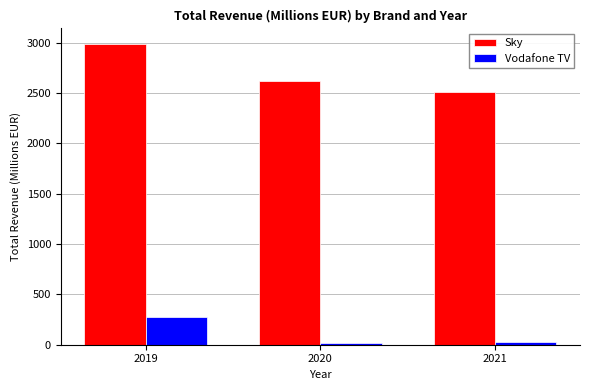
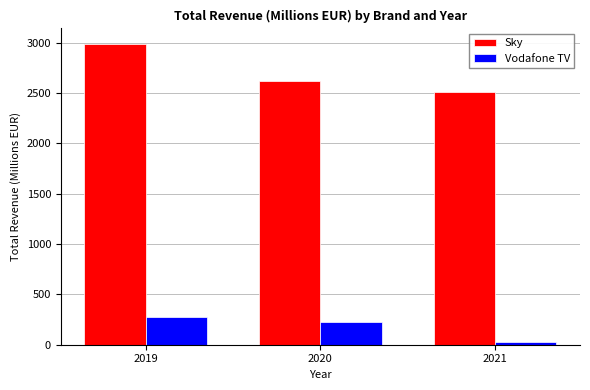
Vodafone TV, 2020: 20 -> 230
